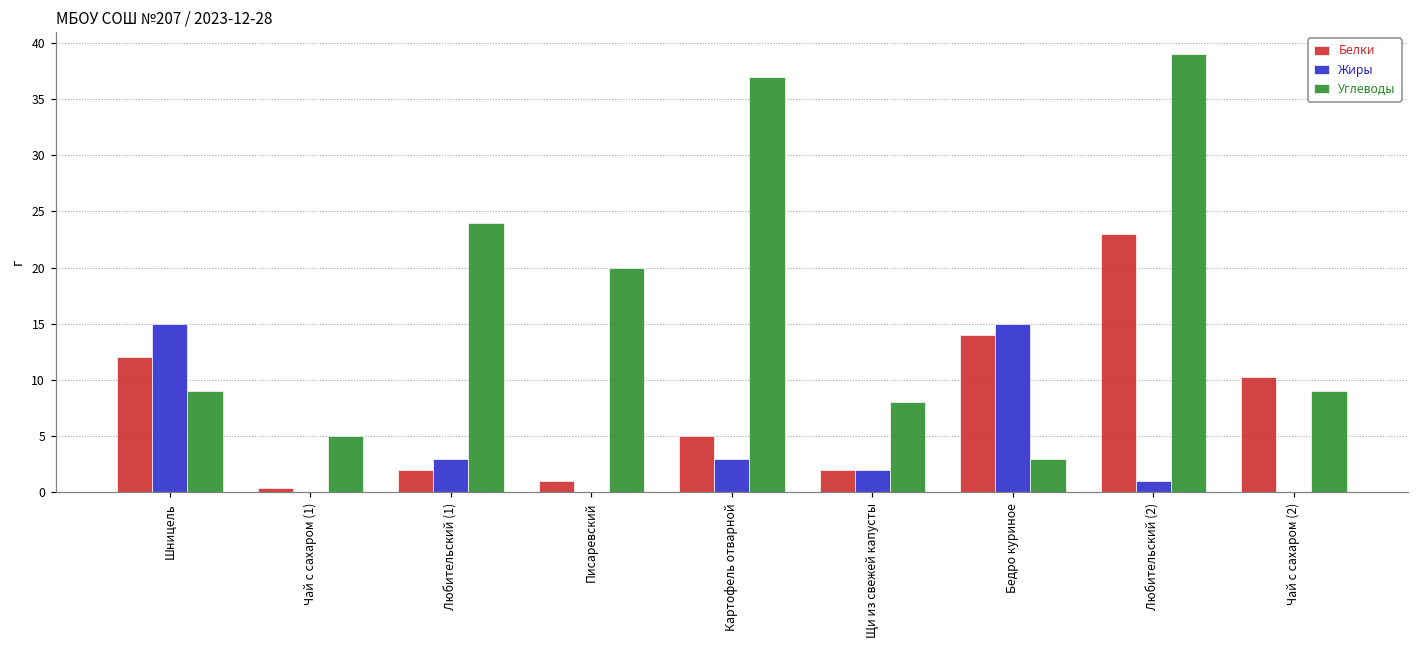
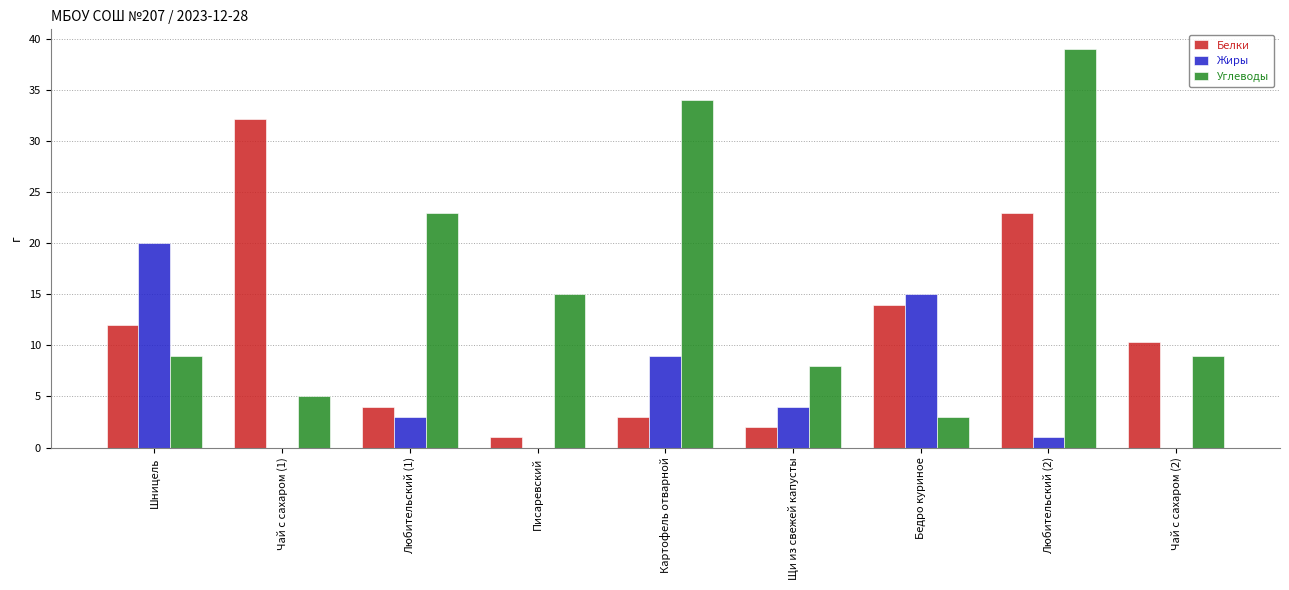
Жиры, Шницель: 15 -> 20
Белки, Чай с сахаром (1): 0.4 -> 32.2
Белки, Любительский (1): 2 -> 4
Углеводы, Любительский (1): 24 -> 23
Углеводы, Писаревский: 20 -> 15
Белки, Картофель отварной: 5 -> 3
Жиры, Картофель отварной: 3 -> 9
Углеводы, Картофель отварной: 37 -> 34
Жиры, Щи из свежей капусты: 2 -> 4
